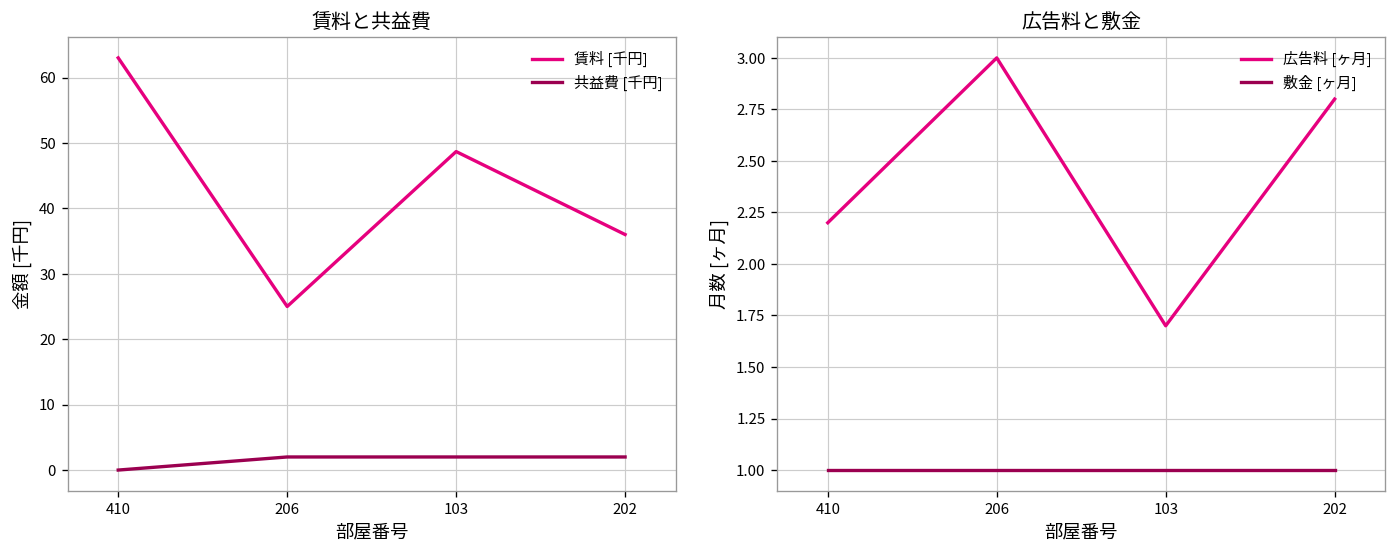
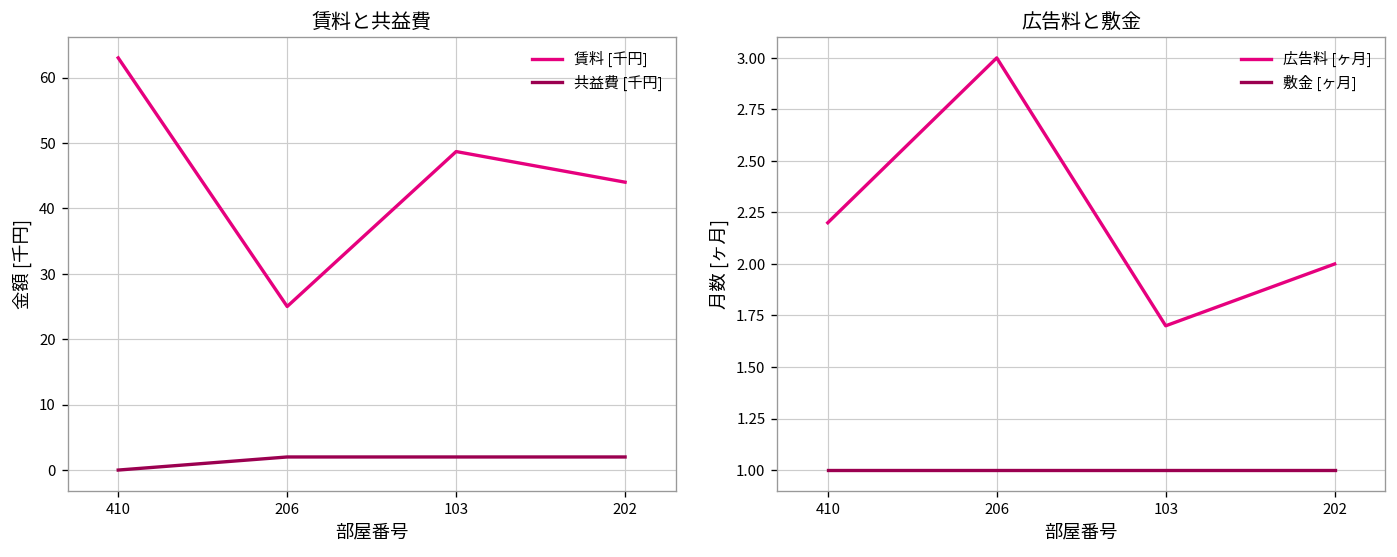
賃料と共益費, 賃料 [千円], 202: 36 -> 44
広告料と敷金, 広告料 [ヶ月], 202: 2.8 -> 2.0
